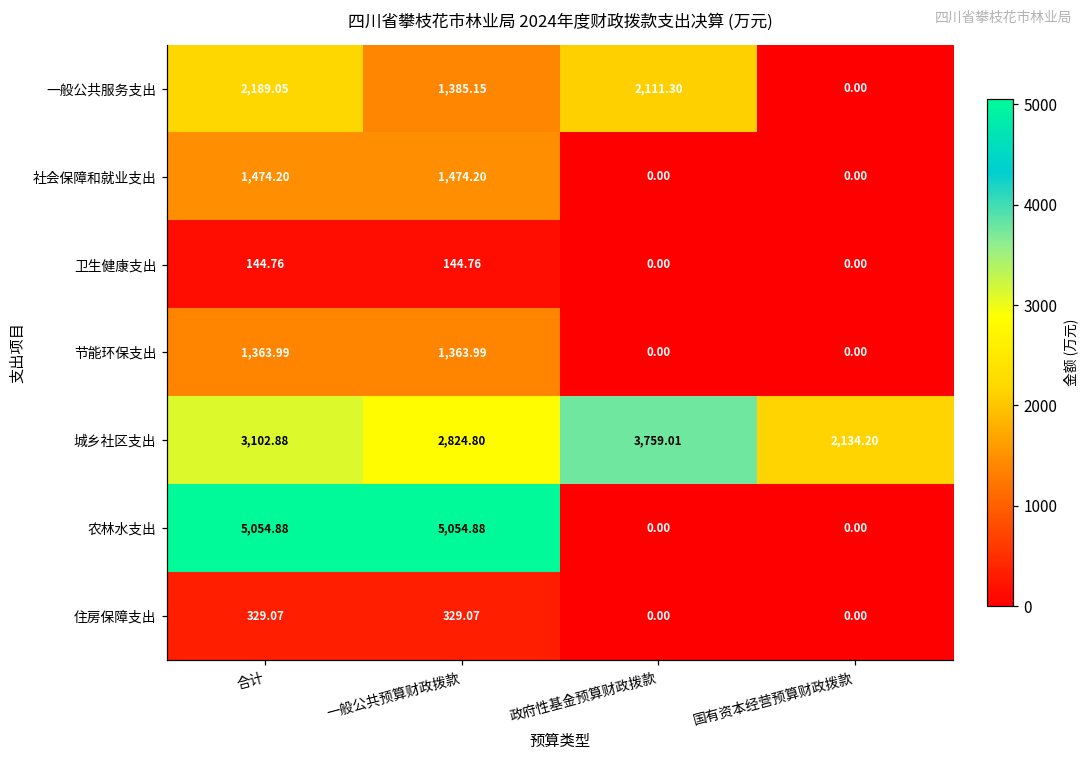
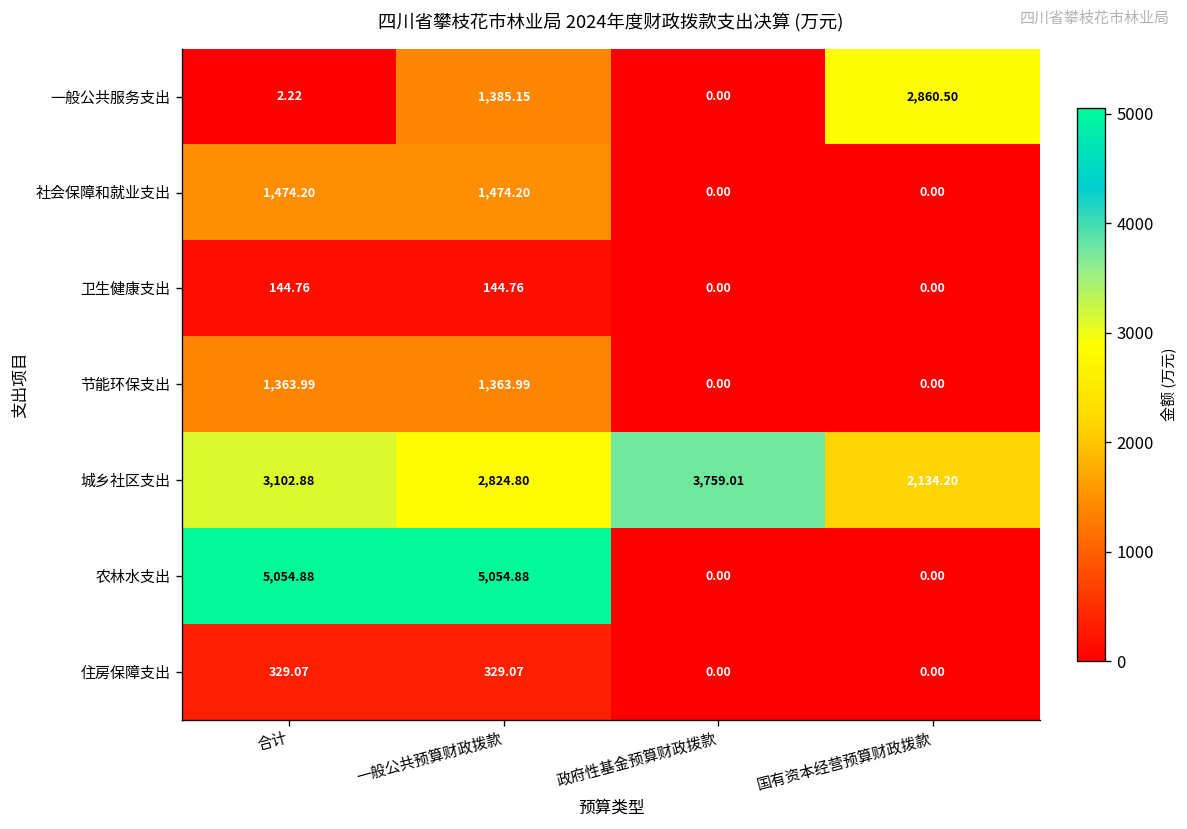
一般公共服务支出, 合计: 2,189.05 -> 2.22
一般公共服务支出, 政府性基金预算财政拨款: 2,111.30 -> 0.00
一般公共服务支出, 国有资本经营预算财政拨款: 0.00 -> 2,860.50
